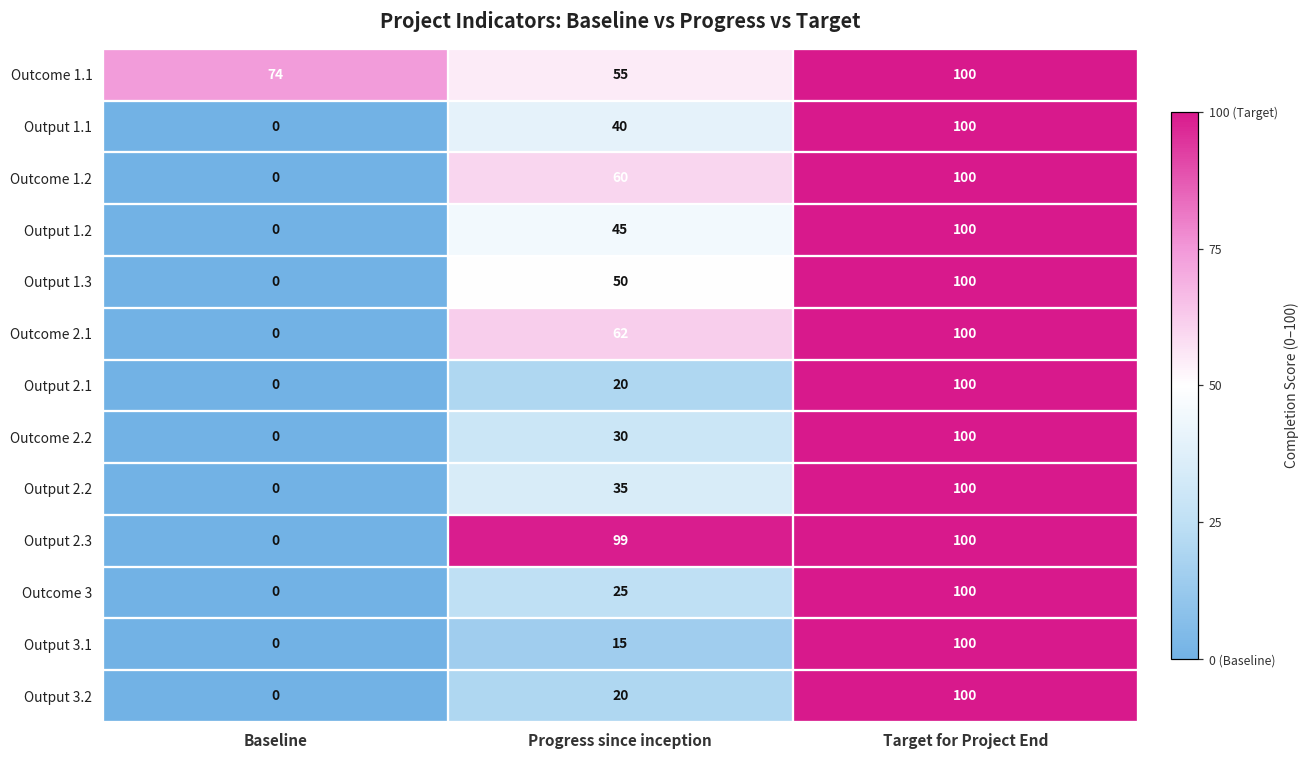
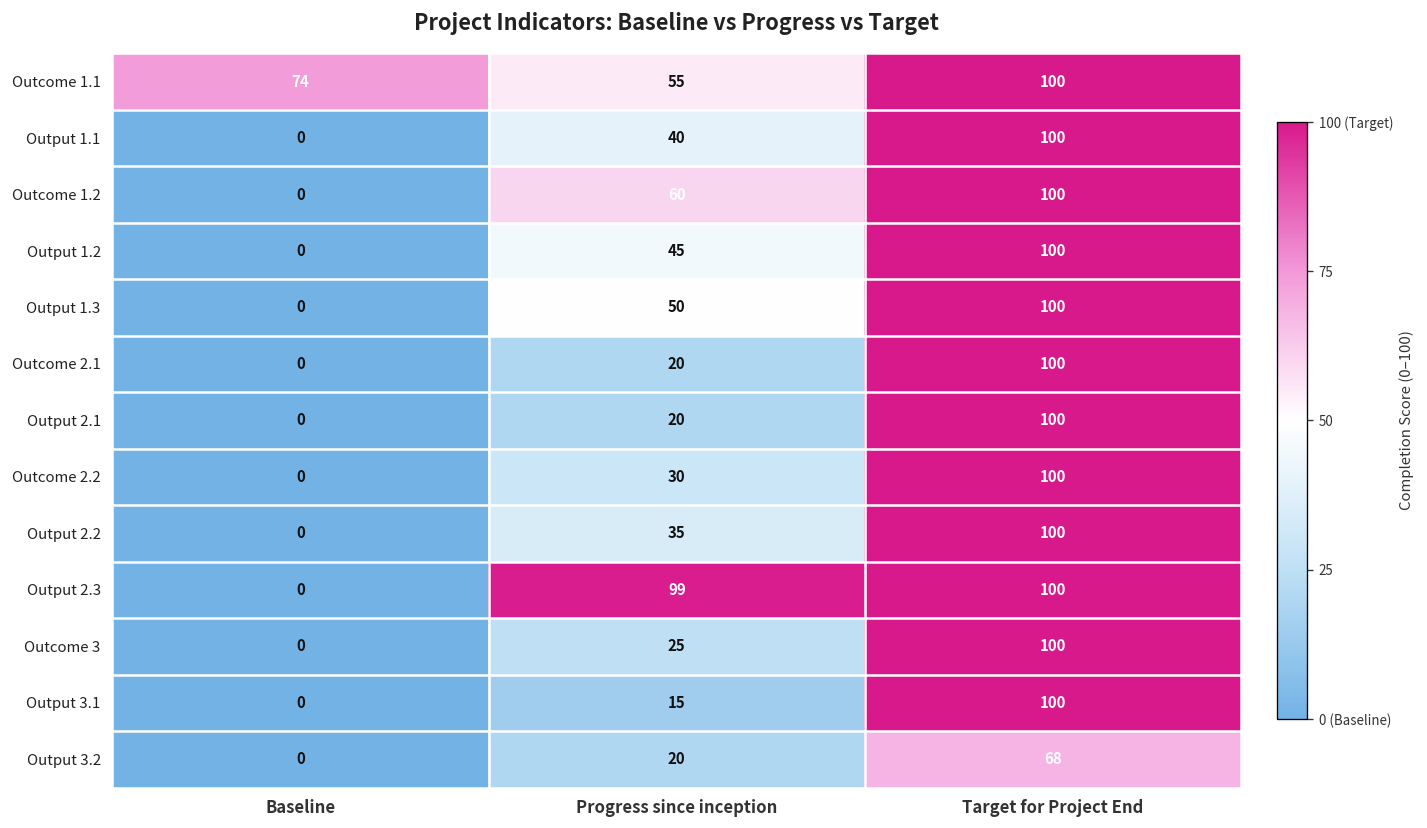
Outcome 2.1, Progress since inception: 62 -> 20
Output 3.2, Target for Project End: 100 -> 68
